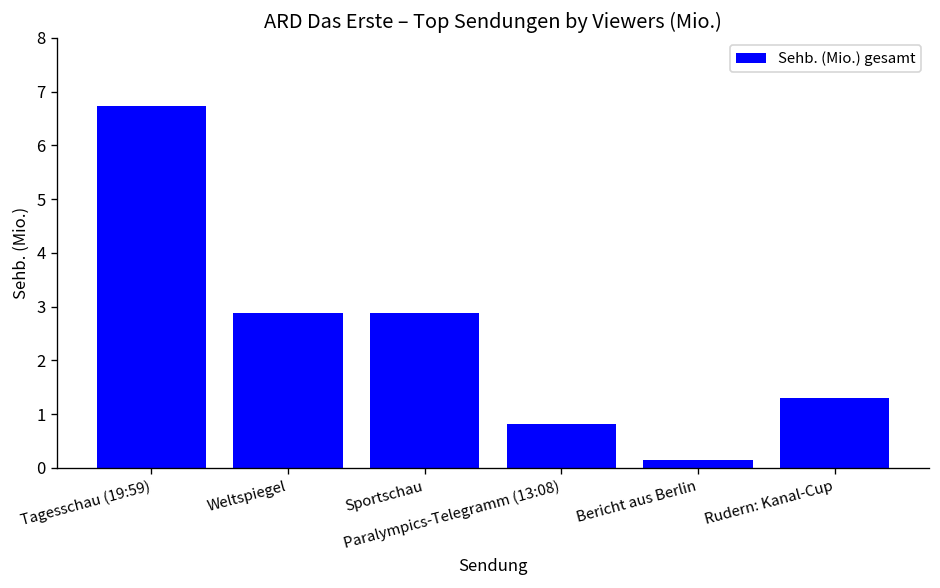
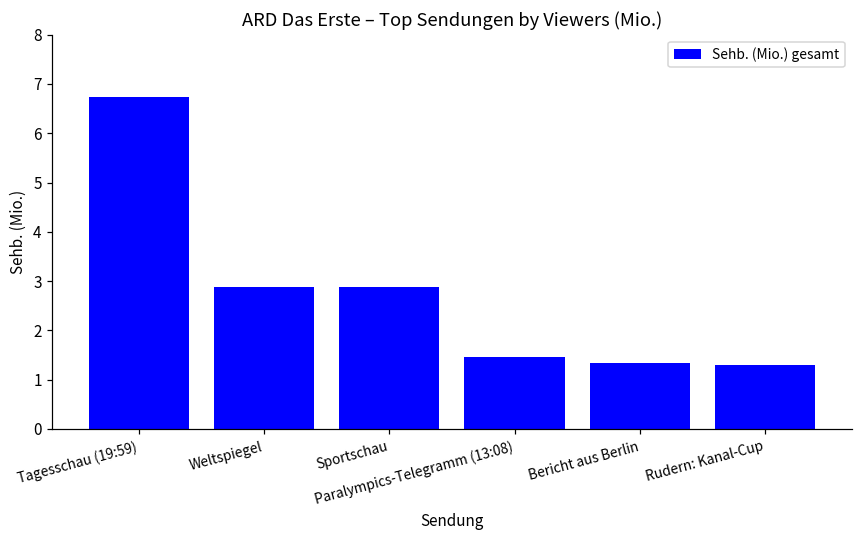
Paralympics-Telegramm (13:08): 0.8 -> 1.5
Bericht aus Berlin: 0.1 -> 1.3
